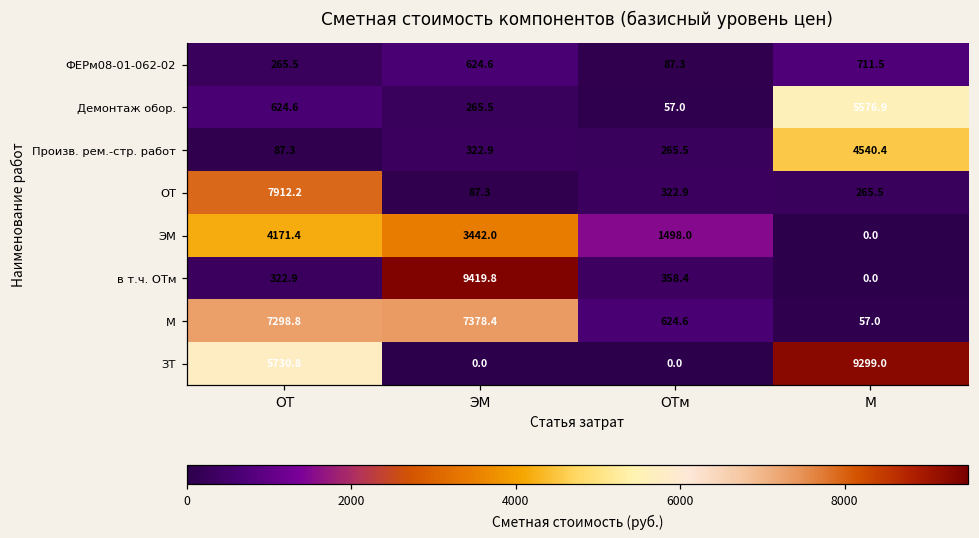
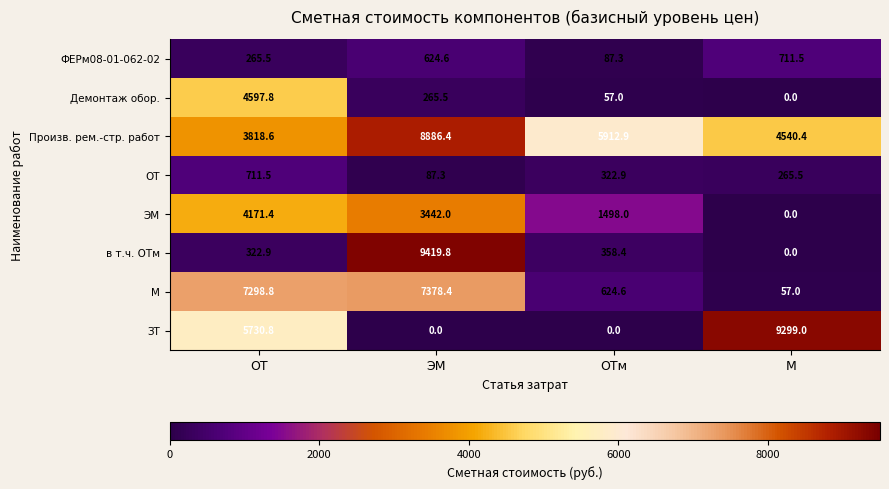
Демонтаж обор., ОТ: 624.6 -> 4597.8
Демонтаж обор., М: 5576.9 -> 0.0
Произв. рем.-стр. работ, ОТ: 87.3 -> 3818.6
Произв. рем.-стр. работ, ЭМ: 322.9 -> 8886.4
Произв. рем.-стр. работ, ОТм: 265.5 -> 5912.9
ОТ, ОТ: 7912.2 -> 711.5
